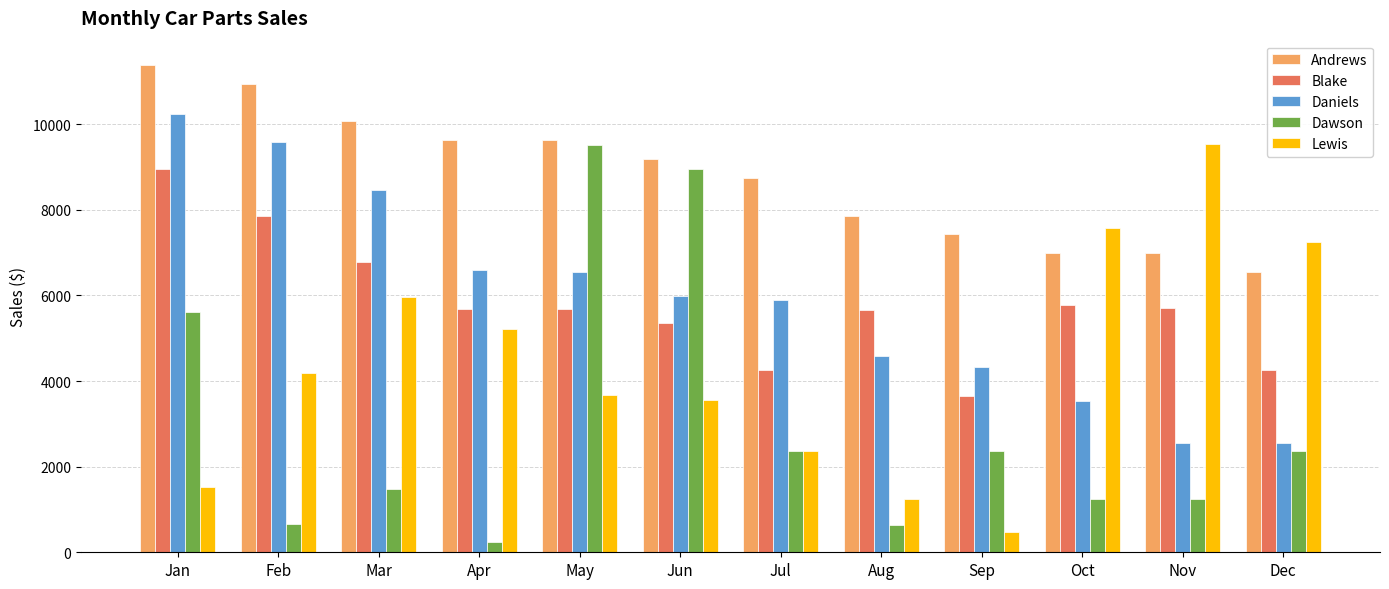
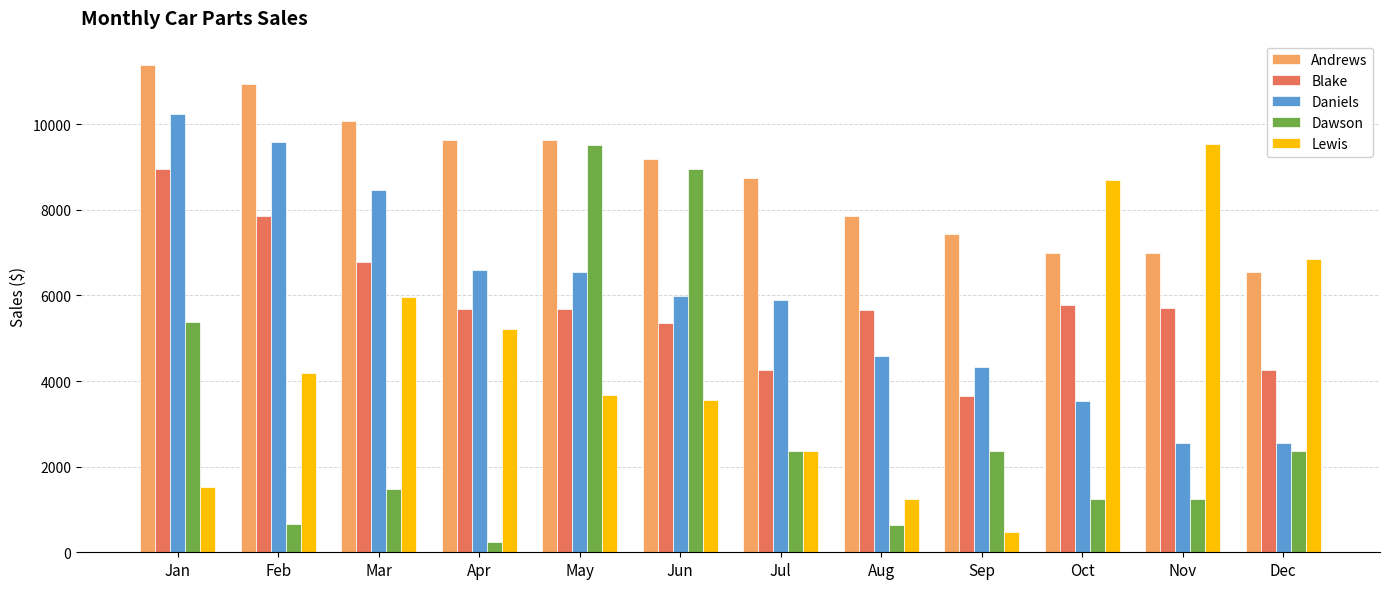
Dawson, Jan: 5600 -> 5400
Lewis, Oct: 7600 -> 8700
Lewis, Dec: 7200 -> 6800
